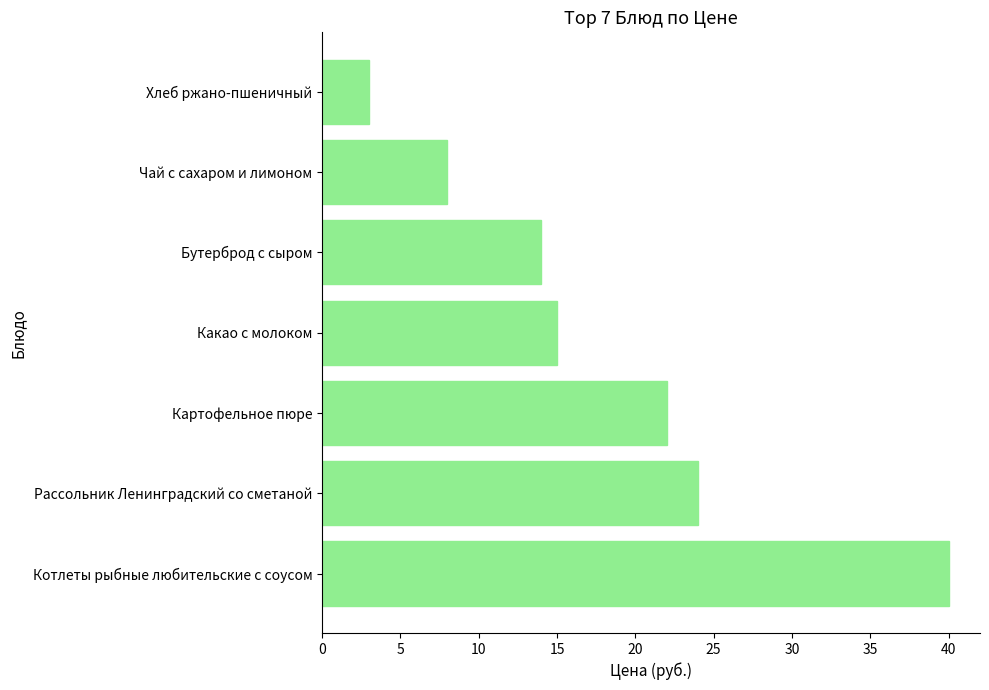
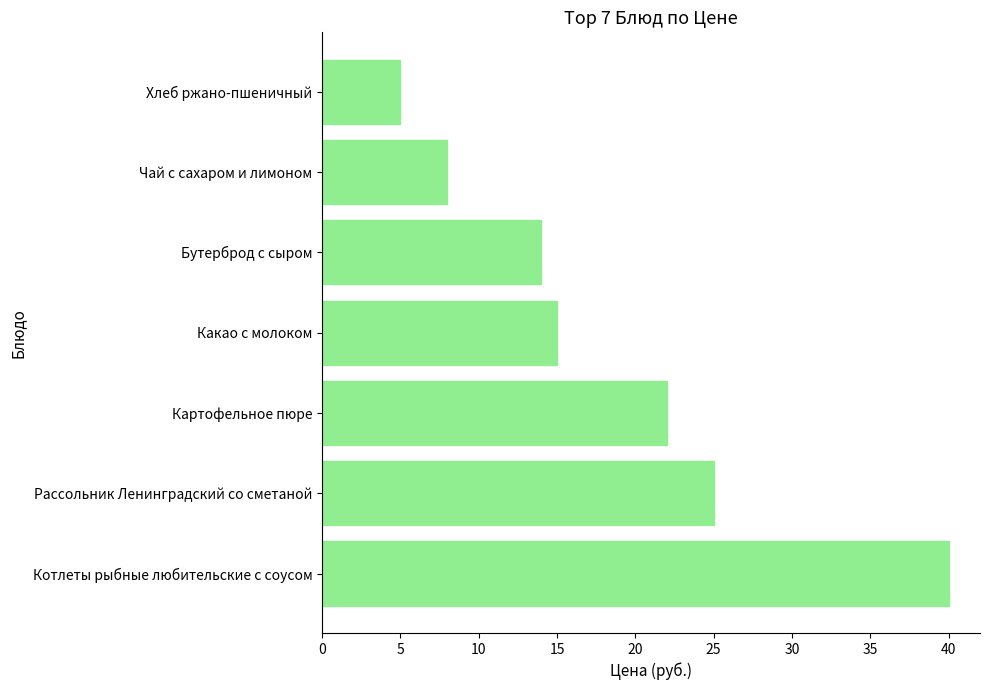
Хлеб ржано-пшеничный: 3 -> 5
Рассольник Ленинградский со сметаной: 24 -> 25
